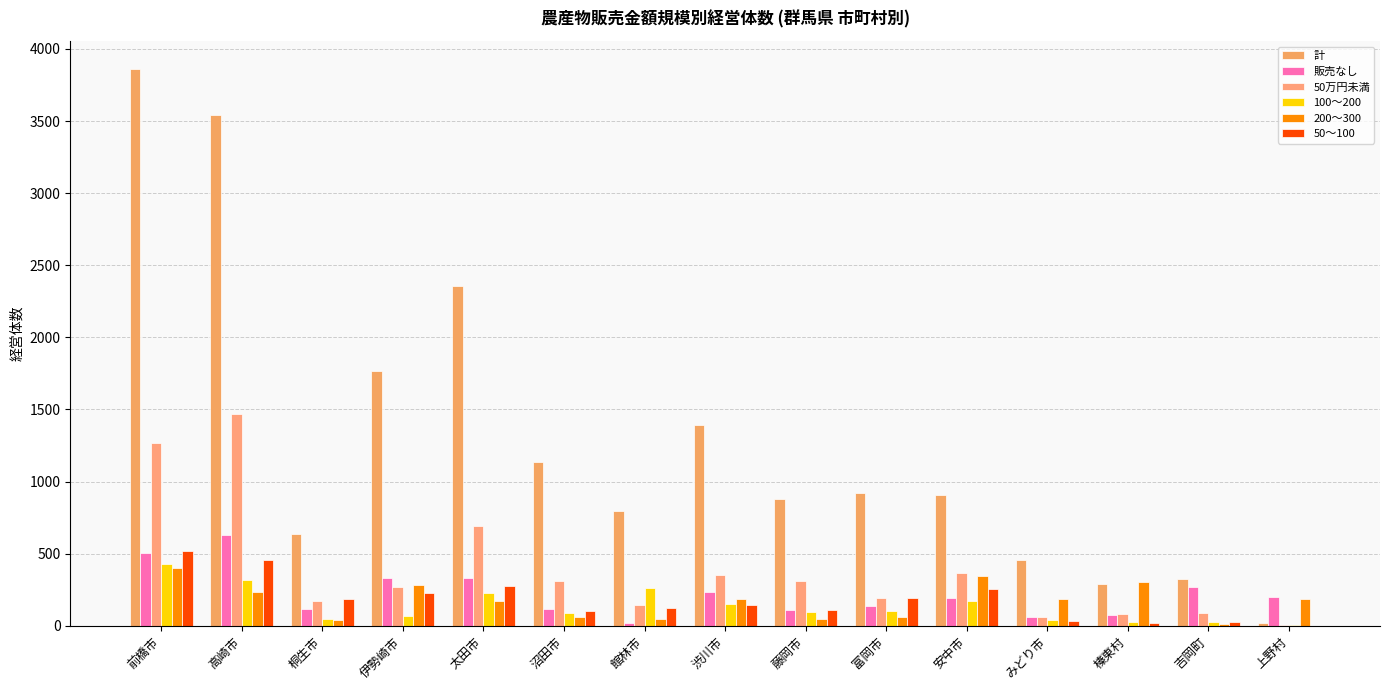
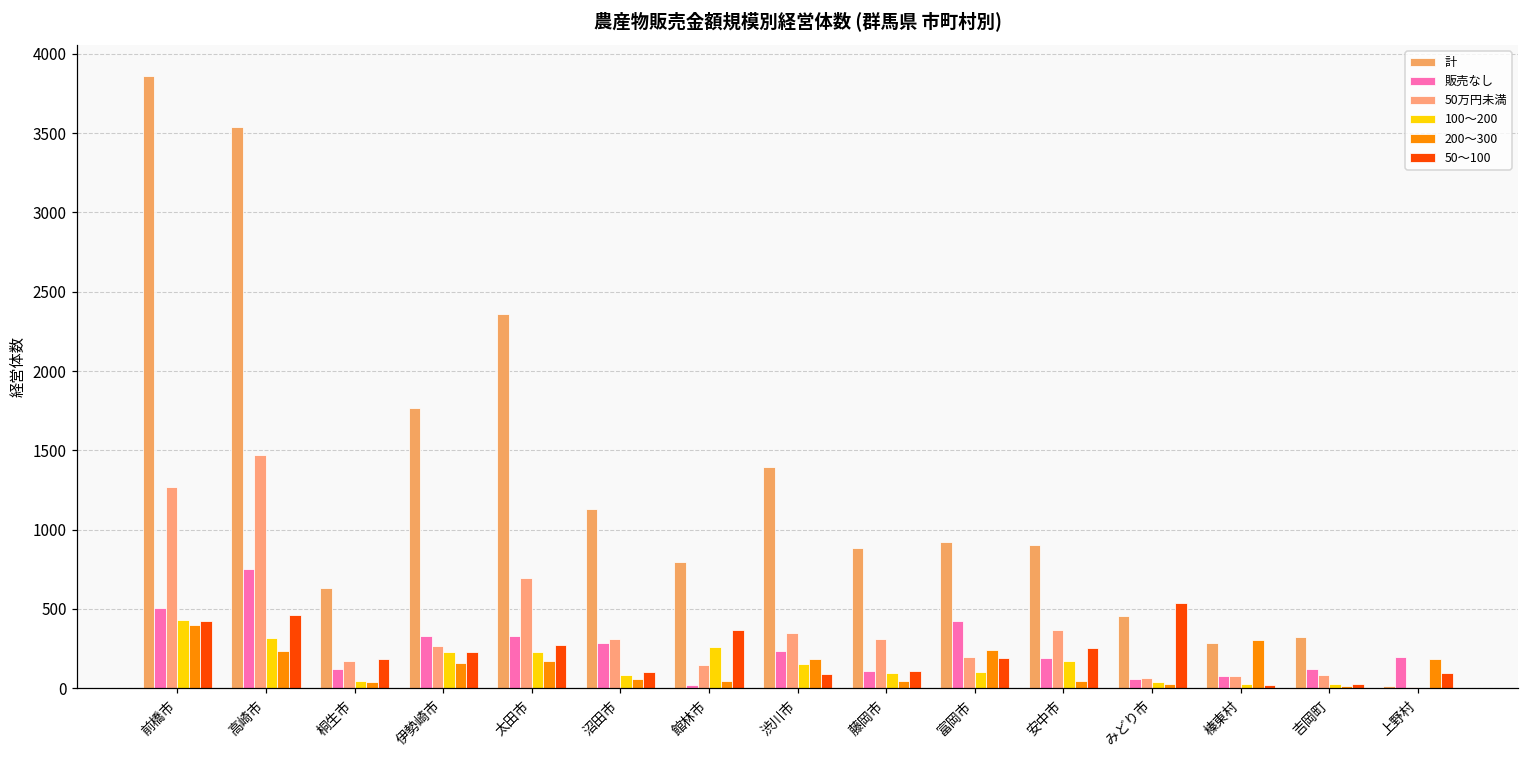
50～100, 前橋市: 520 -> 420
販売なし, 高崎市: 630 -> 750
100～200, 伊勢崎市: 70 -> 230
200～300, 伊勢崎市: 290 -> 160
販売なし, 沼田市: 120 -> 290
50～100, 館林市: 120 -> 370
50～100, 渋川市: 150 -> 90
販売なし, 富岡市: 140 -> 430
200～300, 富岡市: 60 -> 240
200～300, 安中市: 350 -> 50
200～300, みどり市: 190 -> 30
50～100, みどり市: 40 -> 540
販売なし, 吉岡町: 270 -> 120
50～100, 上野村: 0 -> 100
